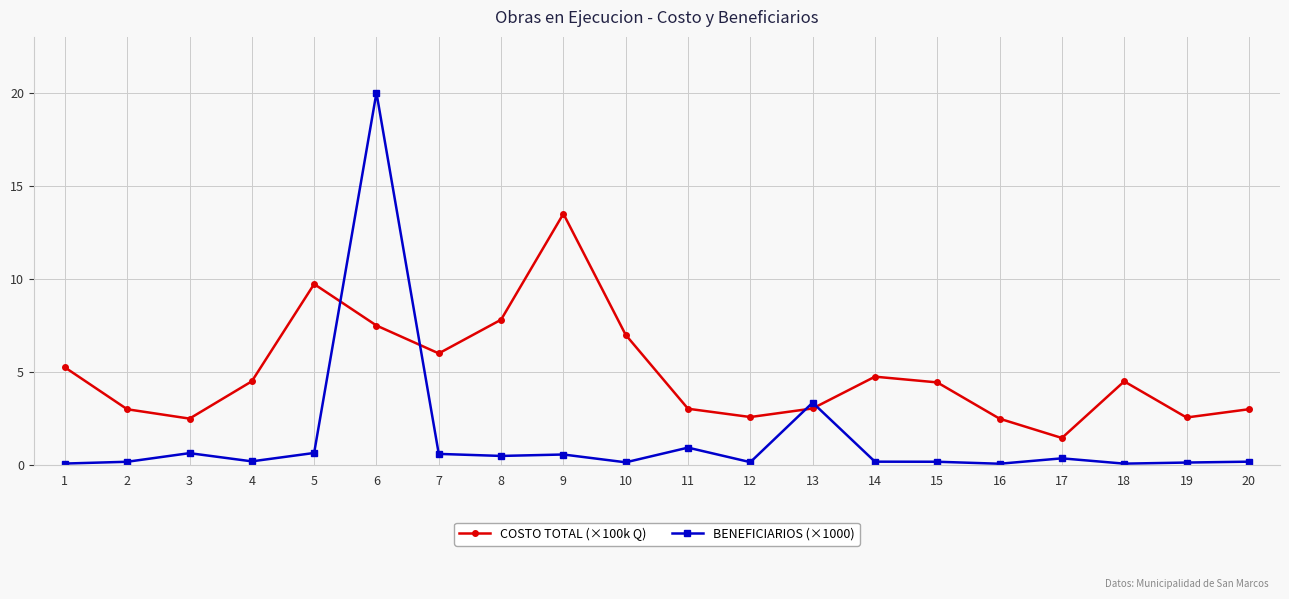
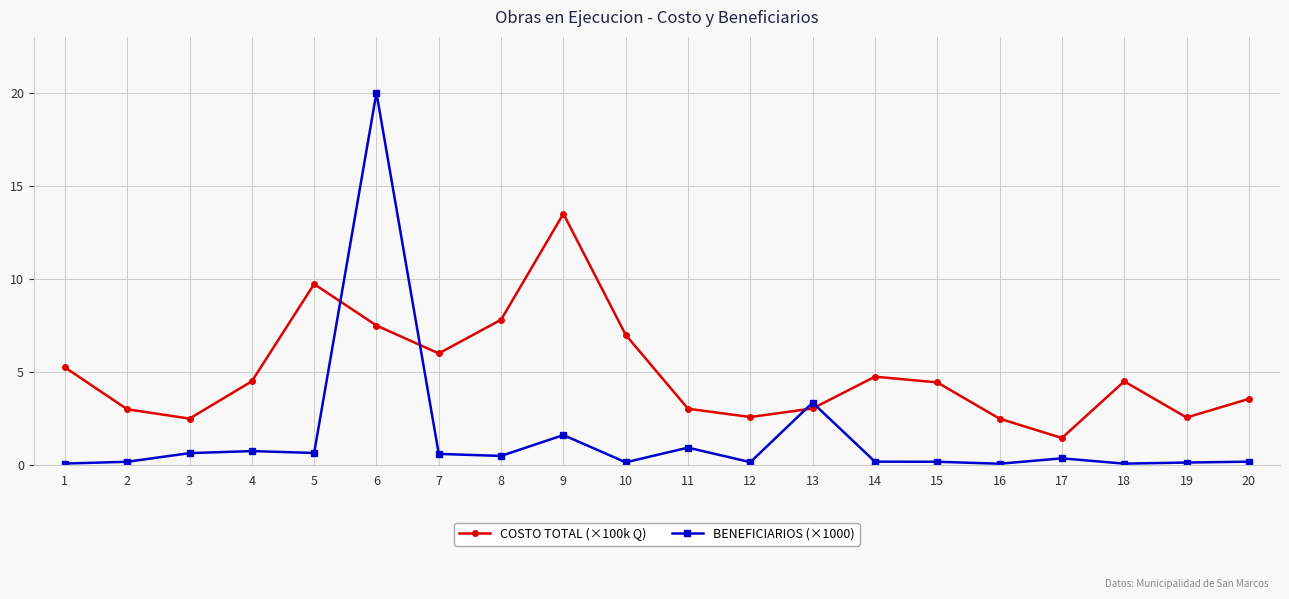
BENEFICIARIOS (×1000), 4: 0.2 -> 0.8
BENEFICIARIOS (×1000), 9: 0.6 -> 1.6
COSTO TOTAL (×100k Q), 20: 3.0 -> 3.6
